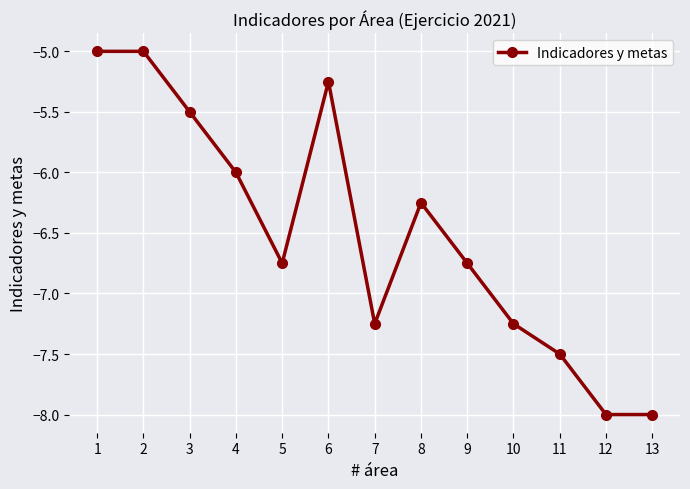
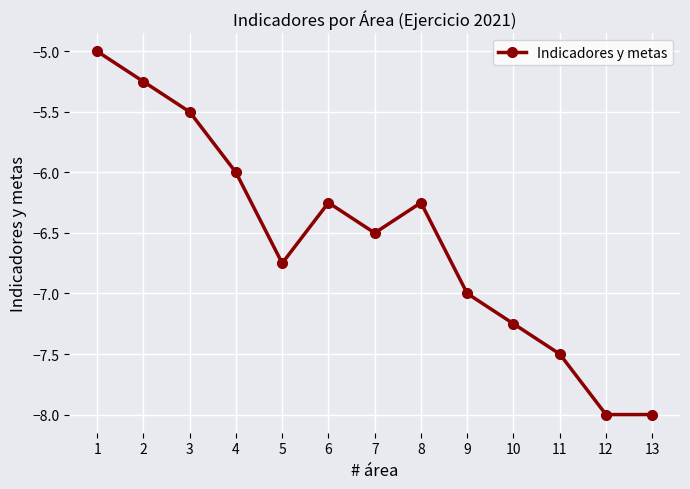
2: -5.00 -> -5.25
6: -5.25 -> -6.25
7: -7.25 -> -6.50
9: -6.75 -> -7.00
